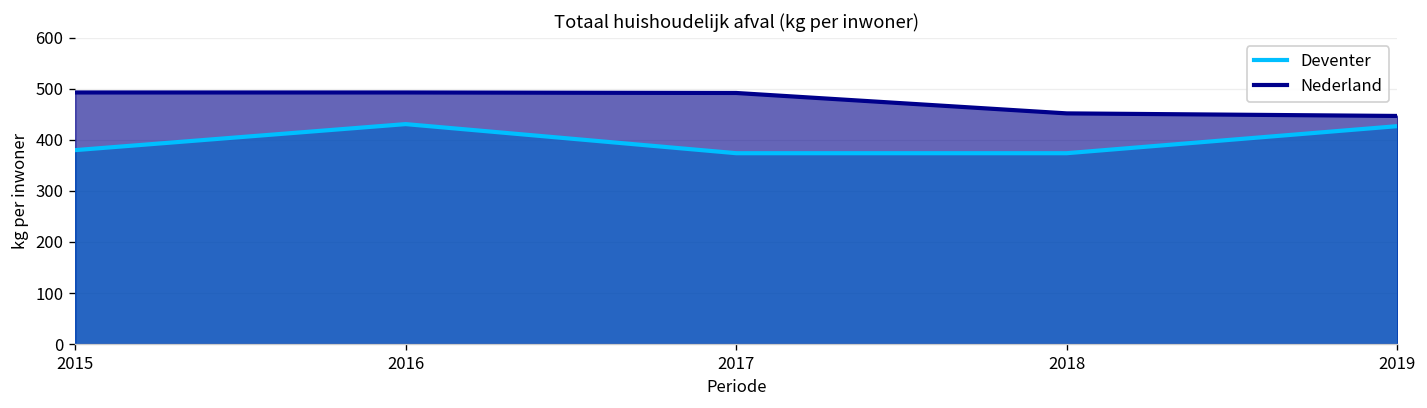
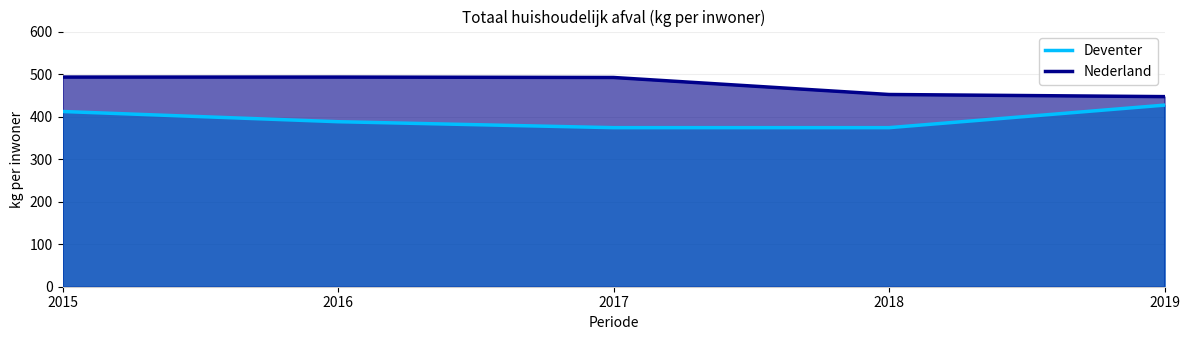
Deventer, 2015: 380 -> 410
Deventer, 2016: 430 -> 390
